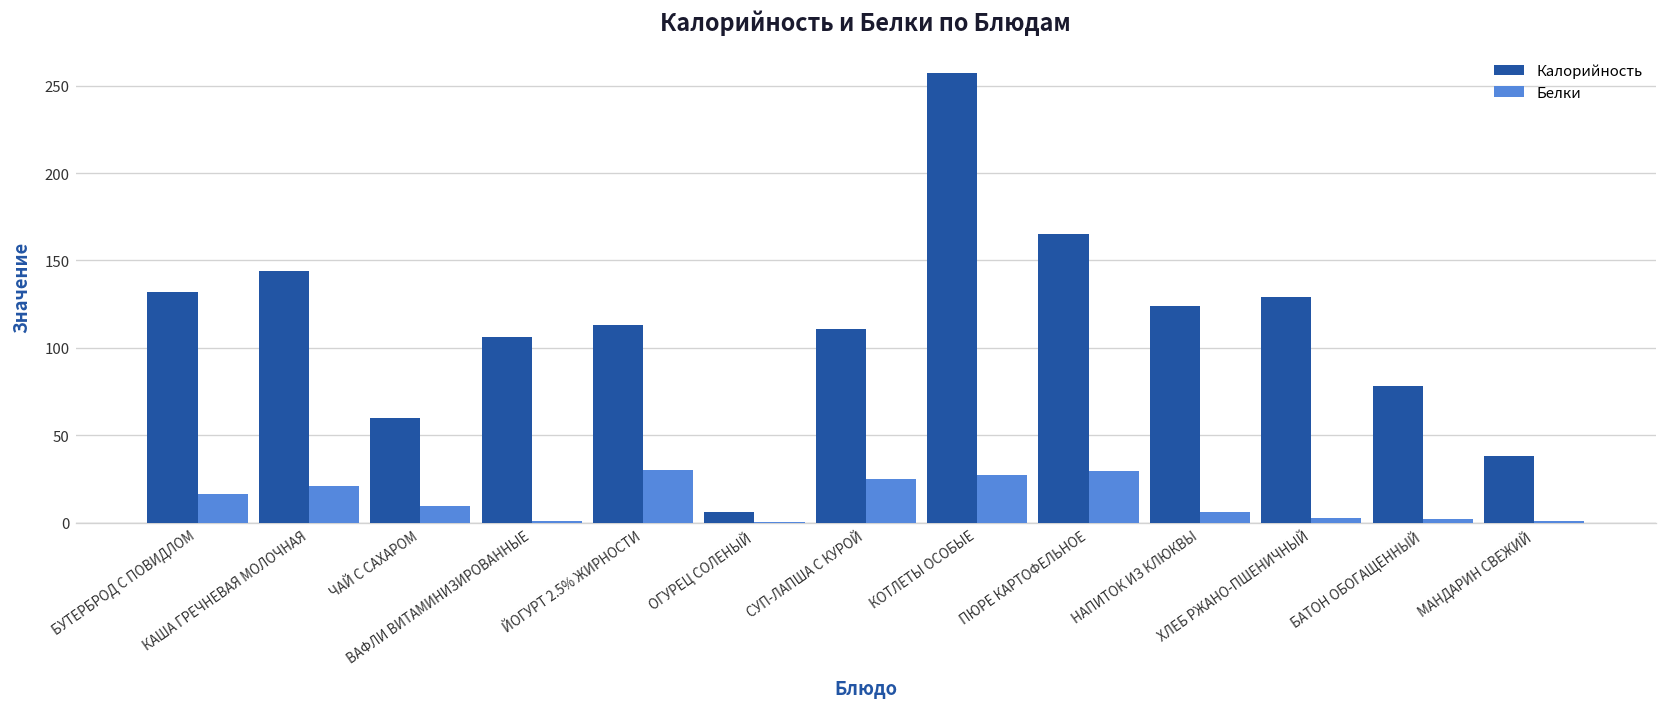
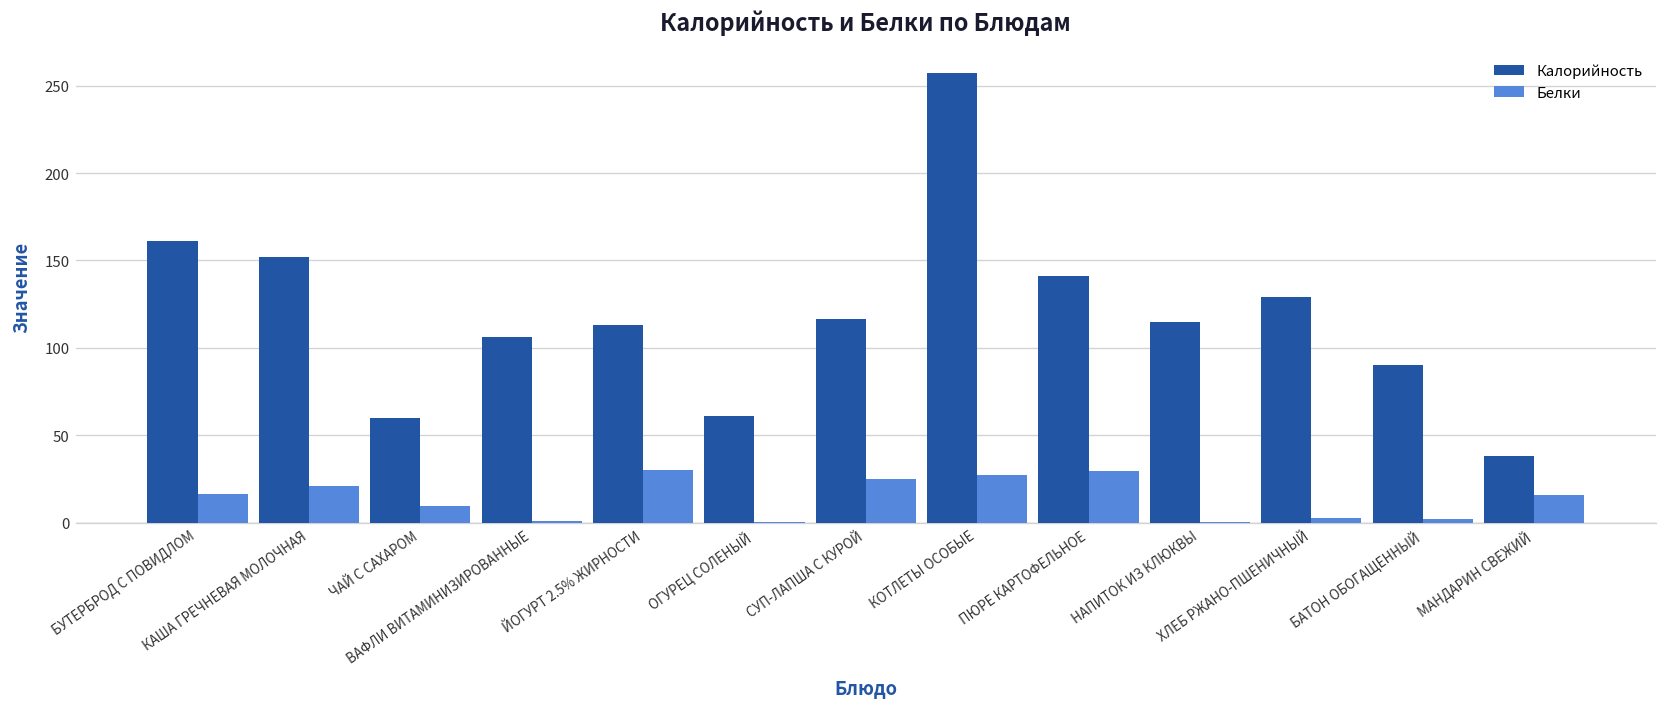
Калорийность, БУТЕРБРОД С ПОВИДЛОМ: 132 -> 161
Калорийность, КАША ГРЕЧНЕВАЯ МОЛОЧНАЯ: 144 -> 152
Калорийность, ОГУРЕЦ СОЛЕНЫЙ: 6 -> 61
Калорийность, СУП-ЛАПША С КУРОЙ: 111 -> 117
Калорийность, ПЮРЕ КАРТОФЕЛЬНОЕ: 165 -> 141
Калорийность, НАПИТОК ИЗ КЛЮКВЫ: 124 -> 115
Белки, НАПИТОК ИЗ КЛЮКВЫ: 6 -> 0
Калорийность, БАТОН ОБОГАЩЕННЫЙ: 78 -> 90
Белки, МАНДАРИН СВЕЖИЙ: 1 -> 16
